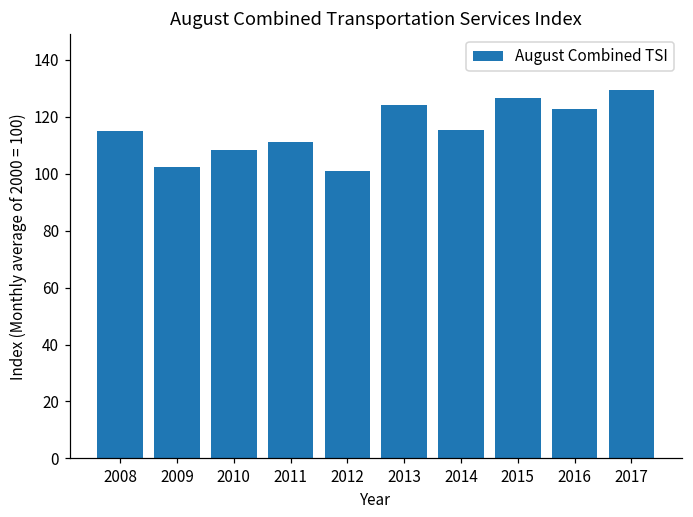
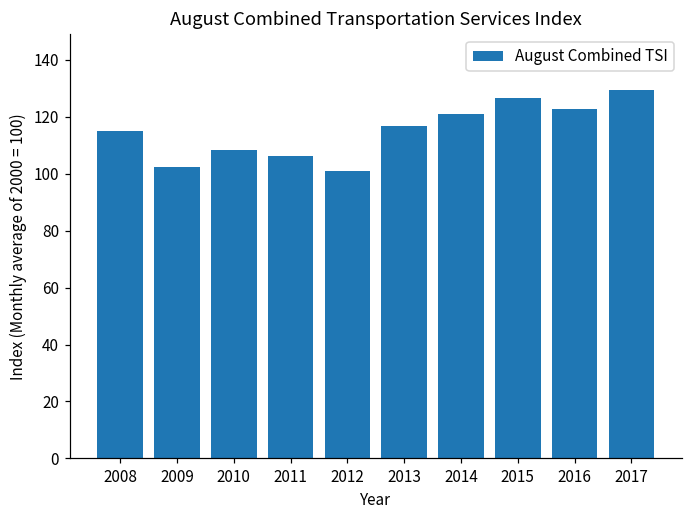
2011: 111 -> 106
2013: 124 -> 117
2014: 116 -> 121
